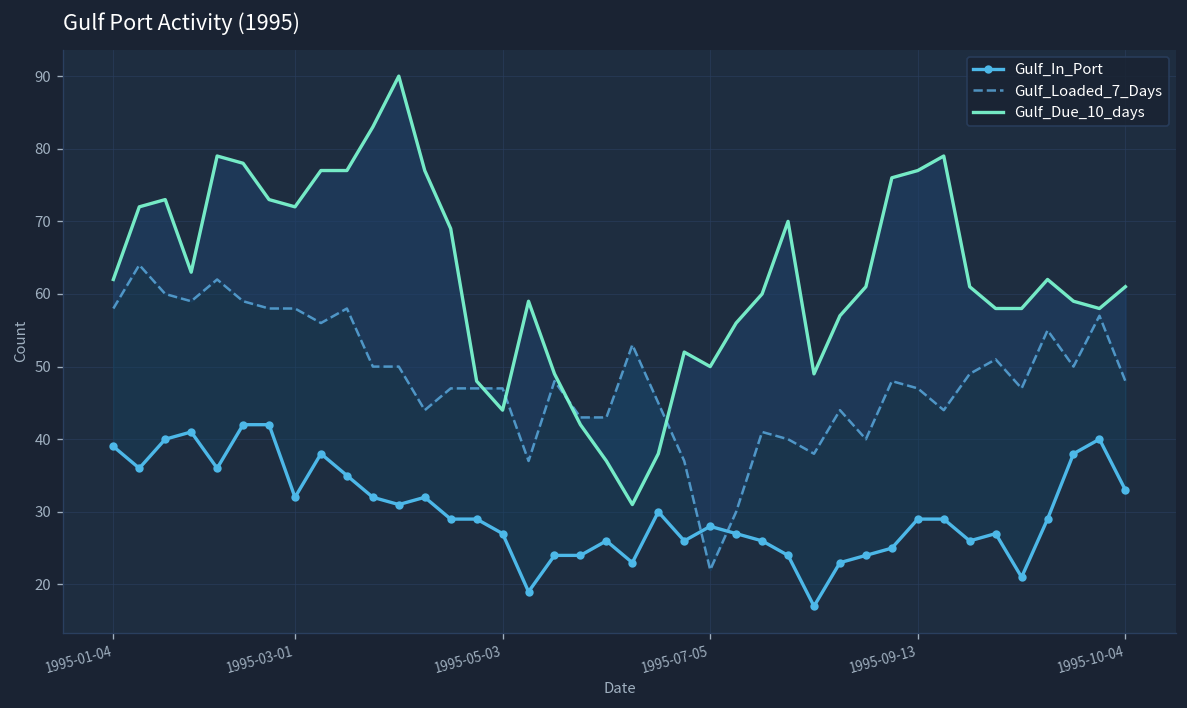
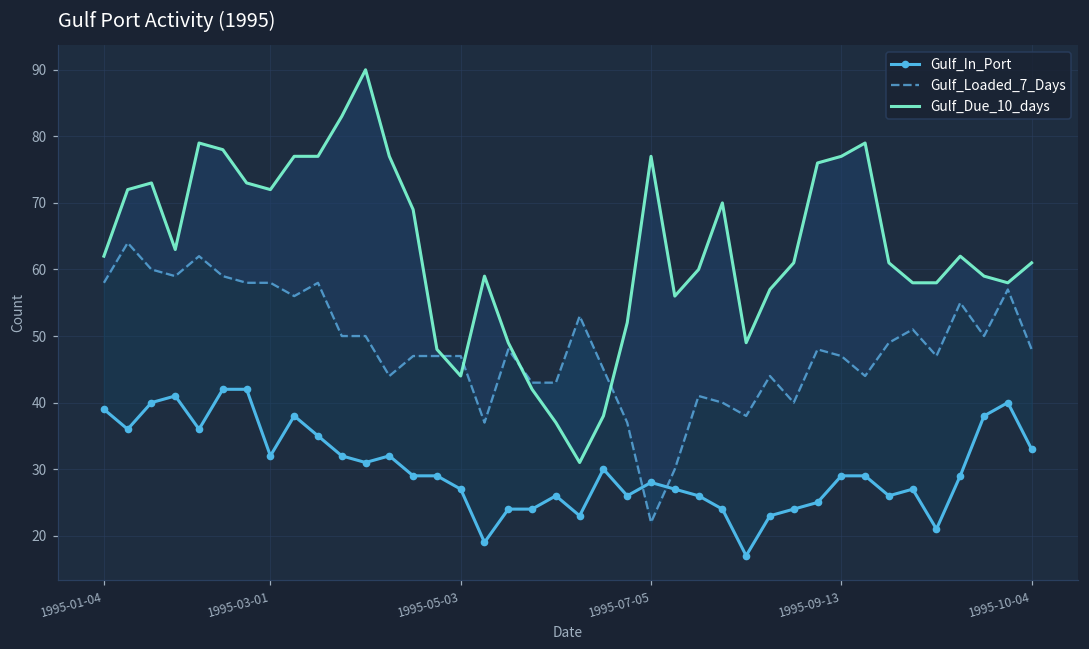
Gulf_Due_10_days, 1995-07-05: 50 -> 77
